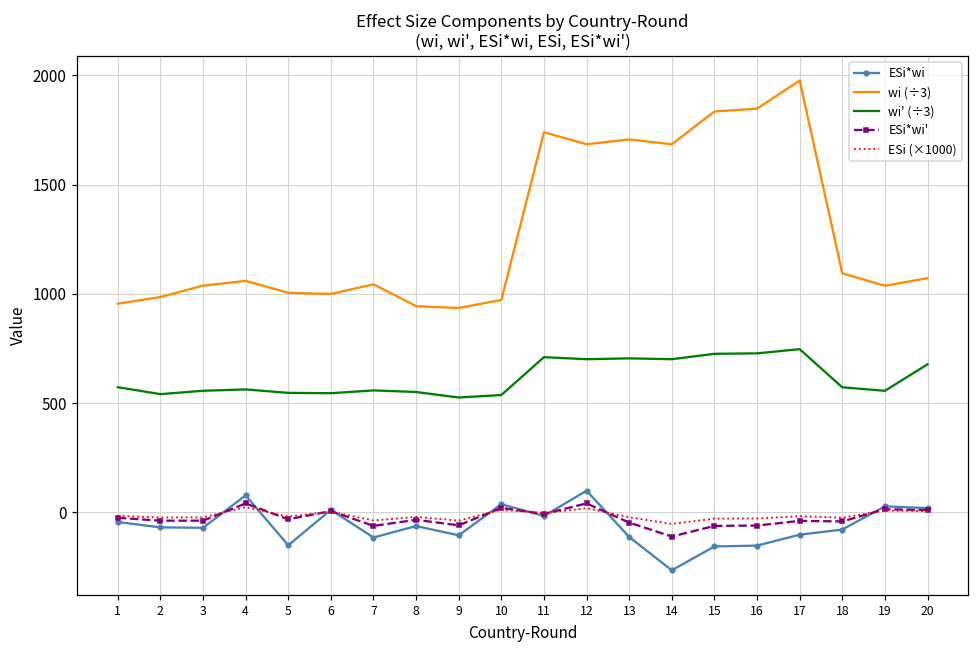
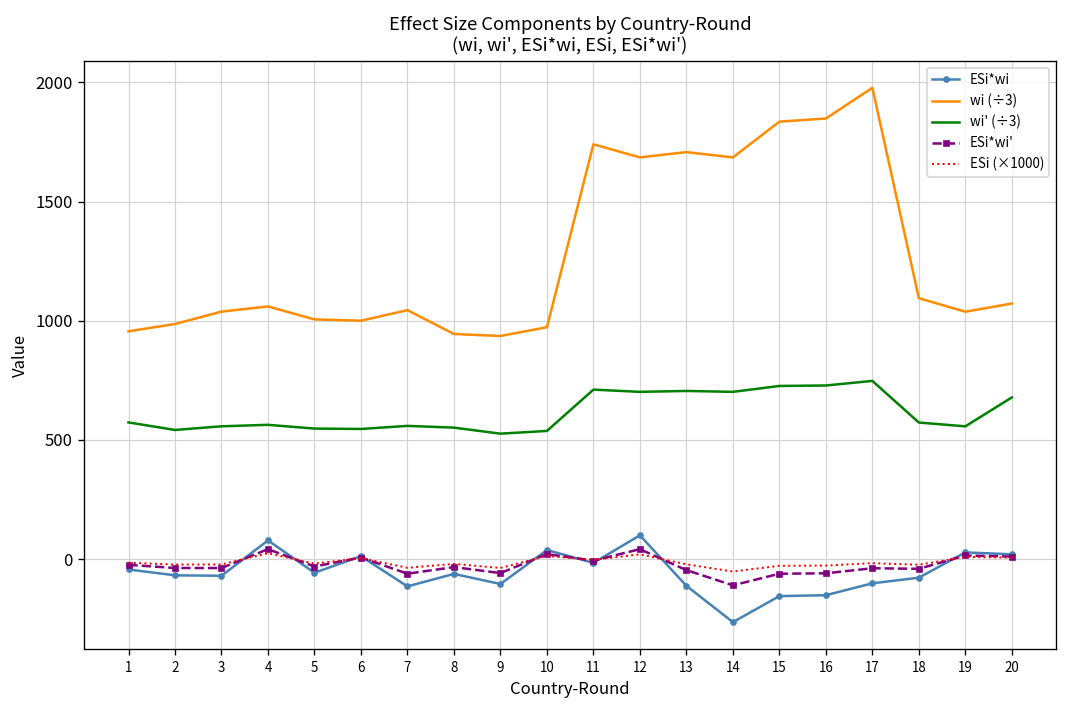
ESi*wi, 5: -150 -> -60
